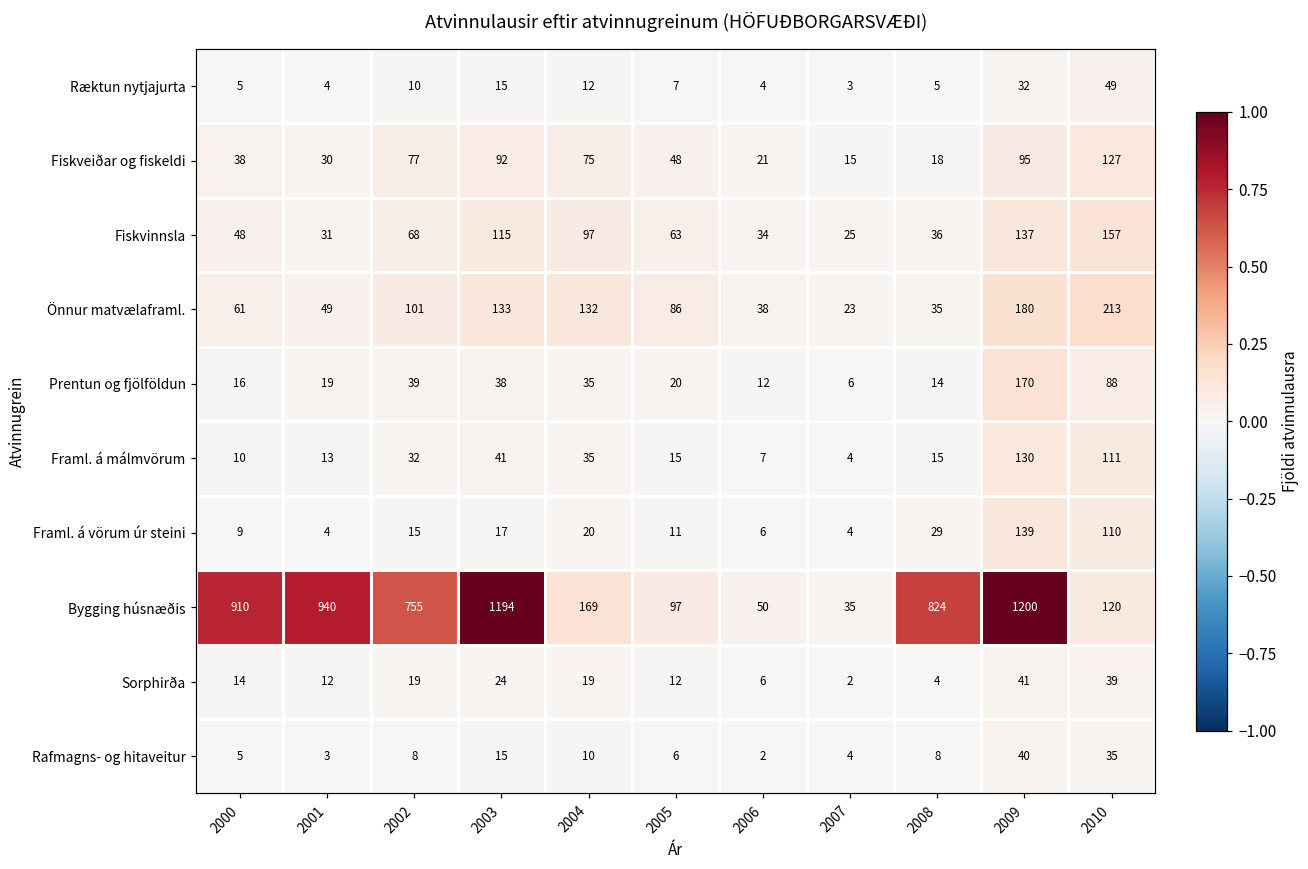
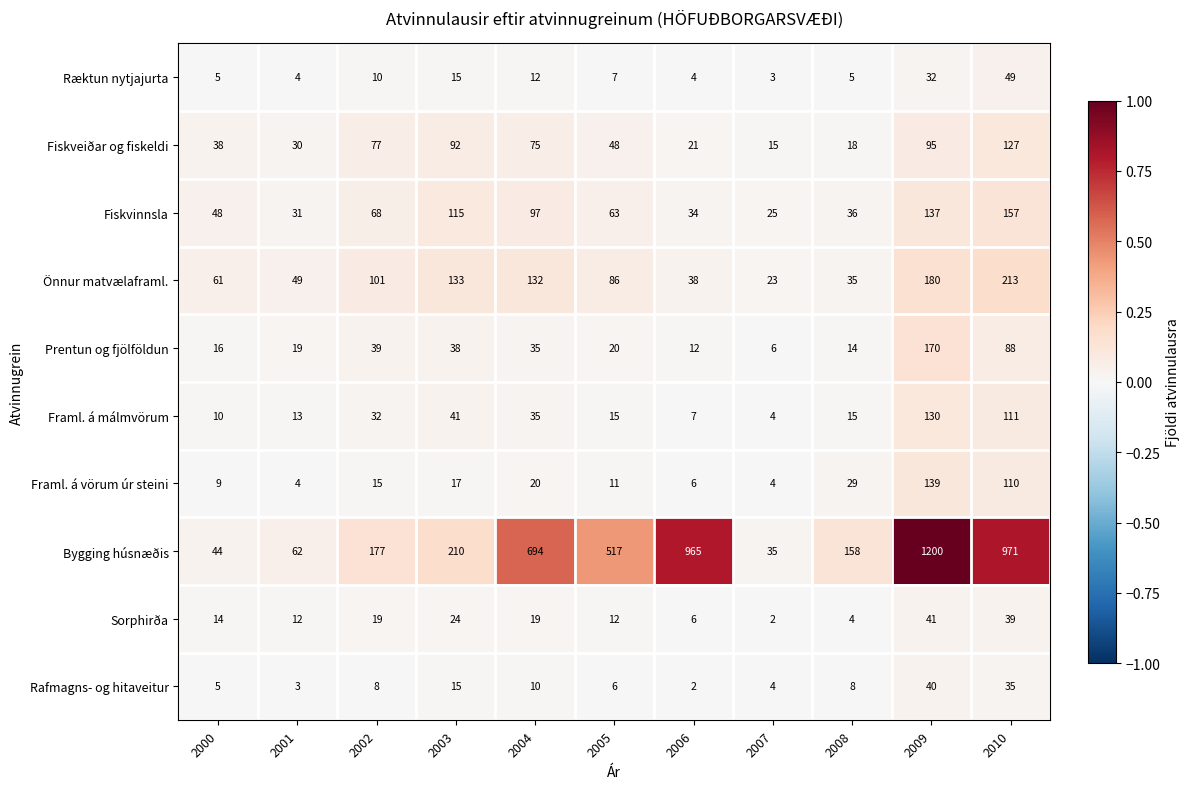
Bygging húsnæðis, 2000: 910 -> 44
Bygging húsnæðis, 2001: 940 -> 62
Bygging húsnæðis, 2002: 755 -> 177
Bygging húsnæðis, 2003: 1194 -> 210
Bygging húsnæðis, 2004: 169 -> 694
Bygging húsnæðis, 2005: 97 -> 517
Bygging húsnæðis, 2006: 50 -> 965
Bygging húsnæðis, 2008: 824 -> 158
Bygging húsnæðis, 2010: 120 -> 971
